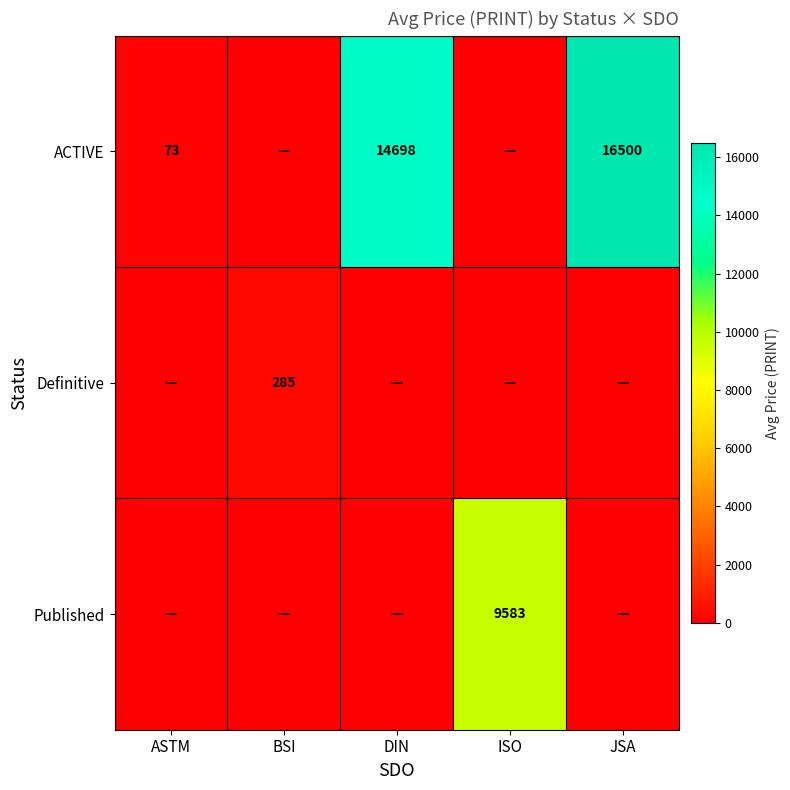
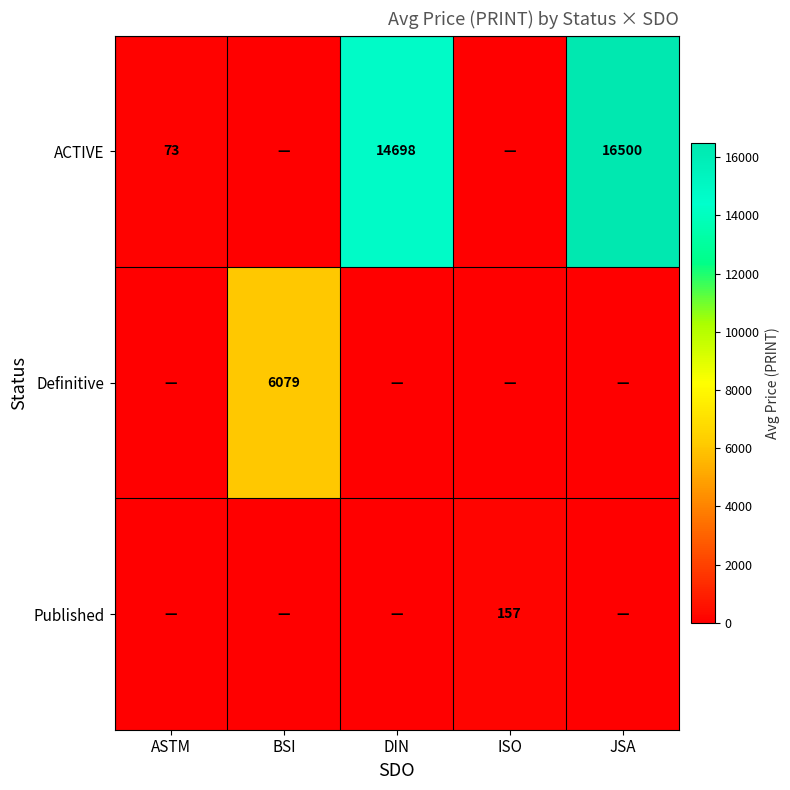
Definitive, BSI: 285 -> 6079
Published, ISO: 9583 -> 157
